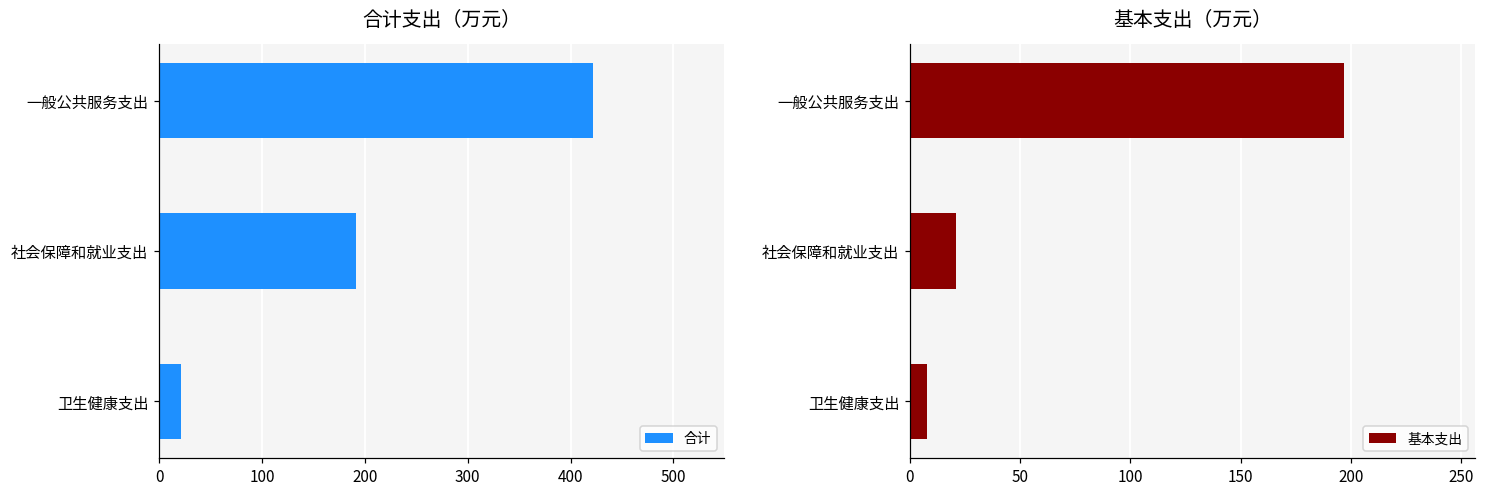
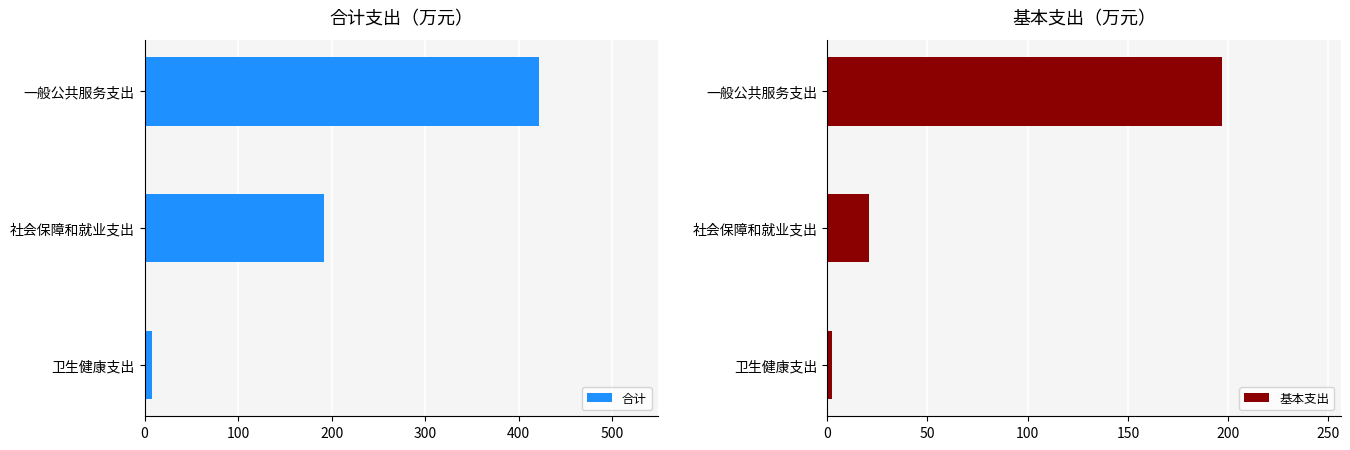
合计支出（万元）, 卫生健康支出: 20 -> 10
基本支出（万元）, 卫生健康支出: 8 -> 3
